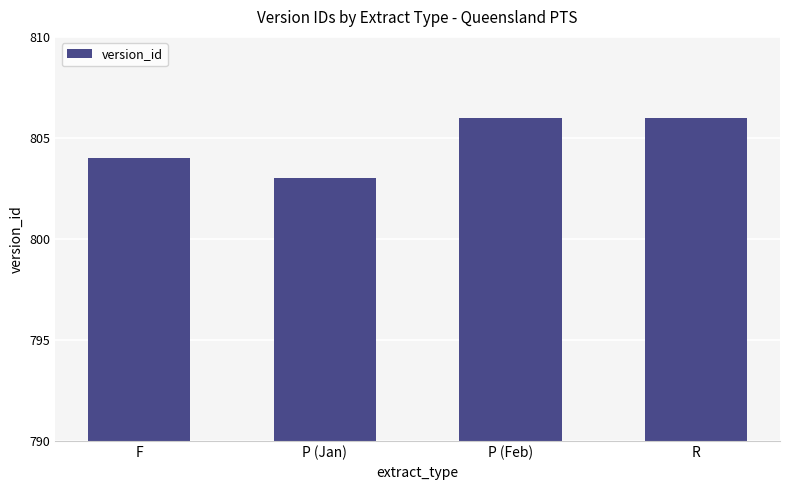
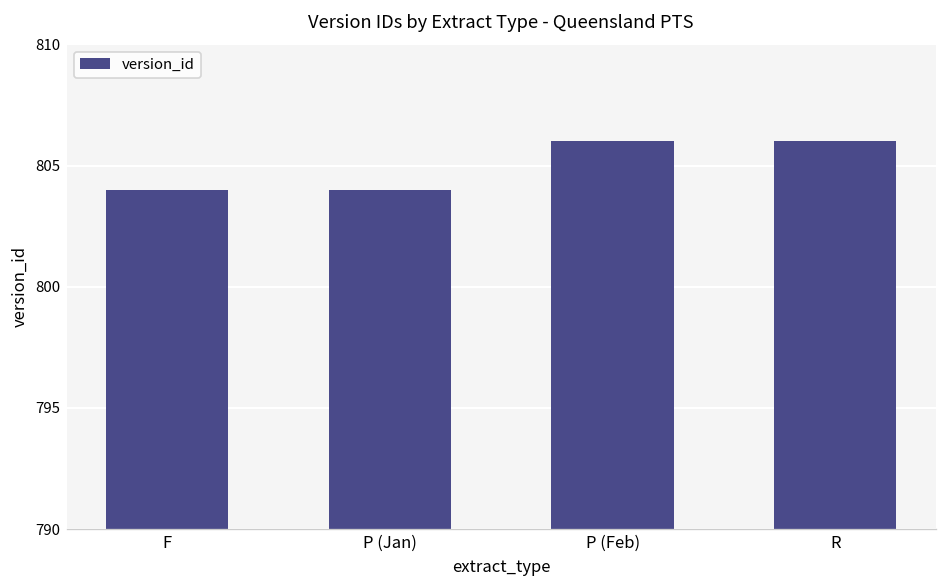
P (Jan): 803 -> 804
